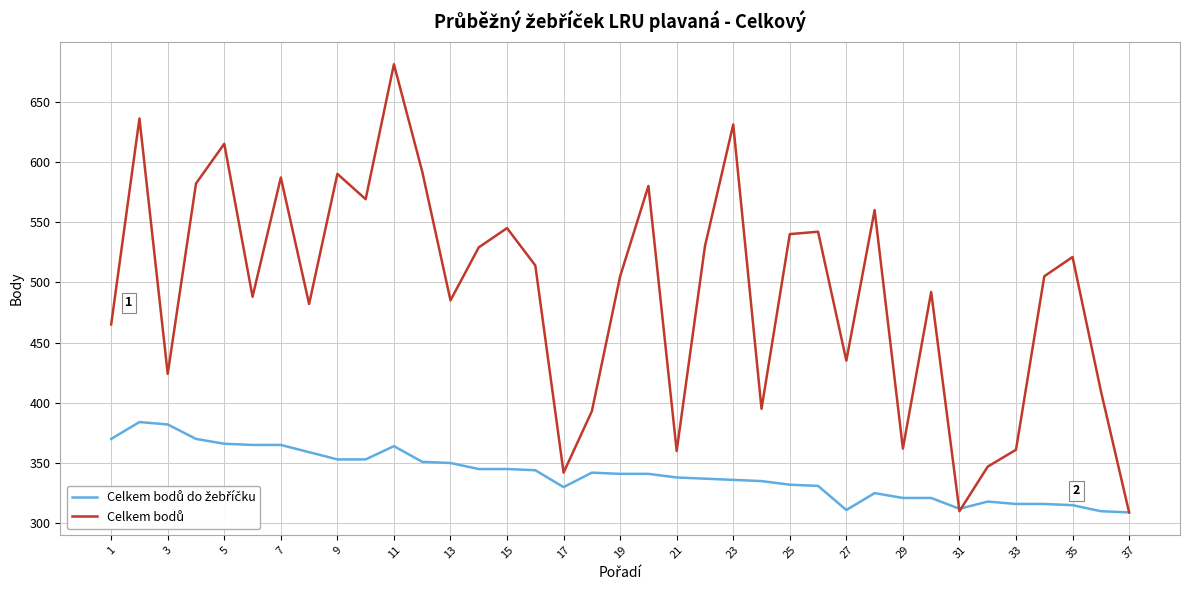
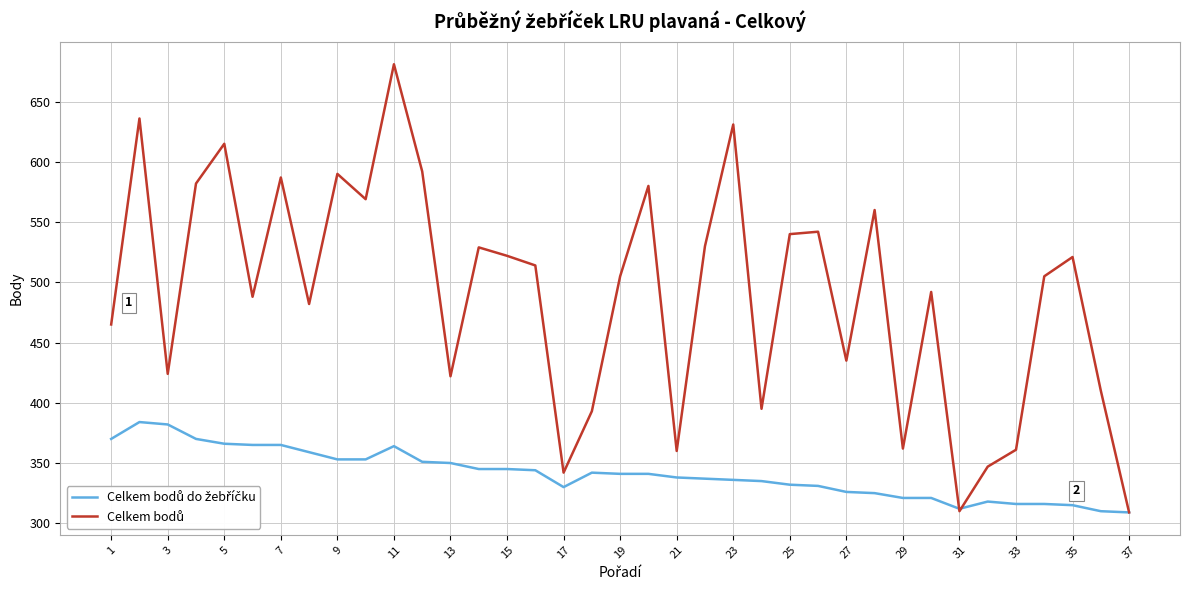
Celkem bodů, 13: 485 -> 422
Celkem bodů, 15: 545 -> 522
Celkem bodů do žebříčku, 27: 311 -> 326
